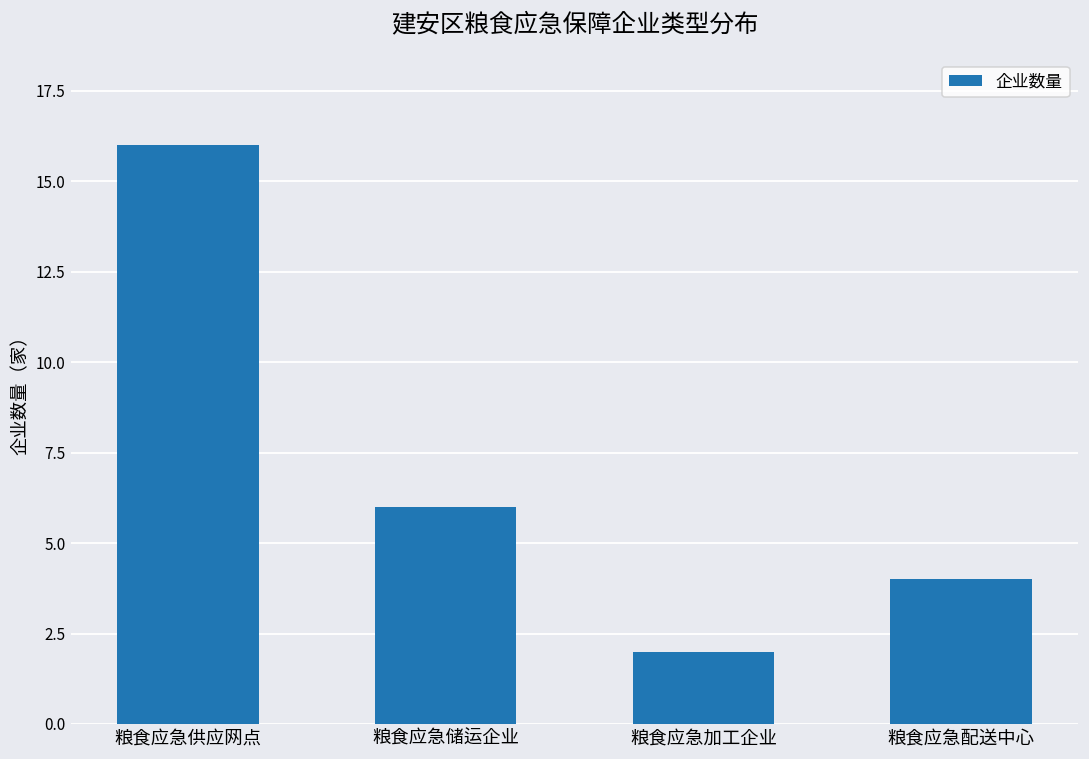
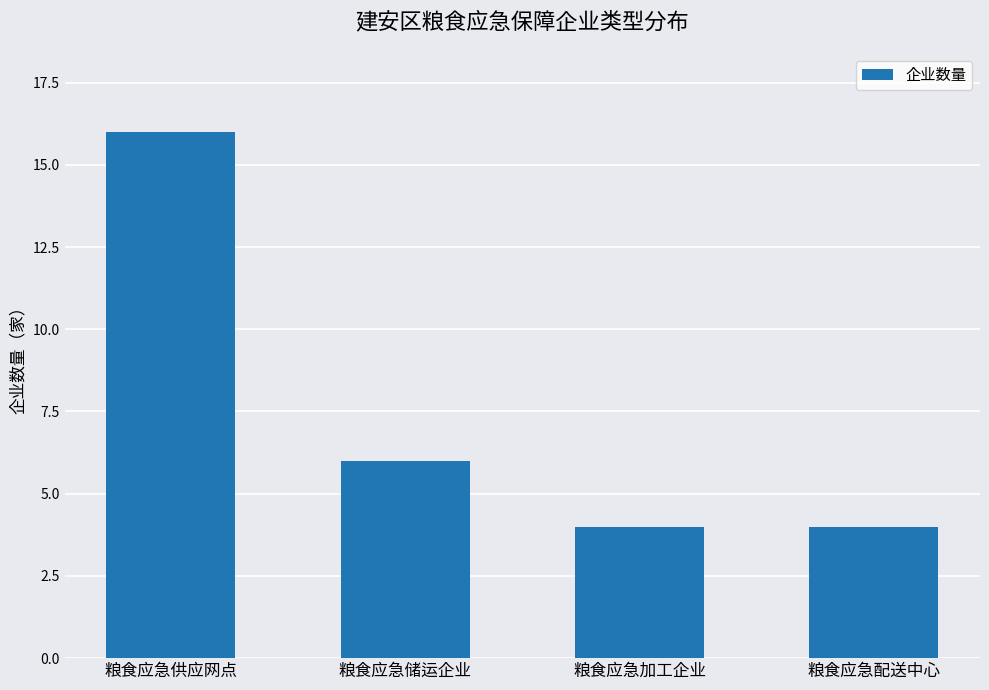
粮食应急加工企业: 2 -> 4
